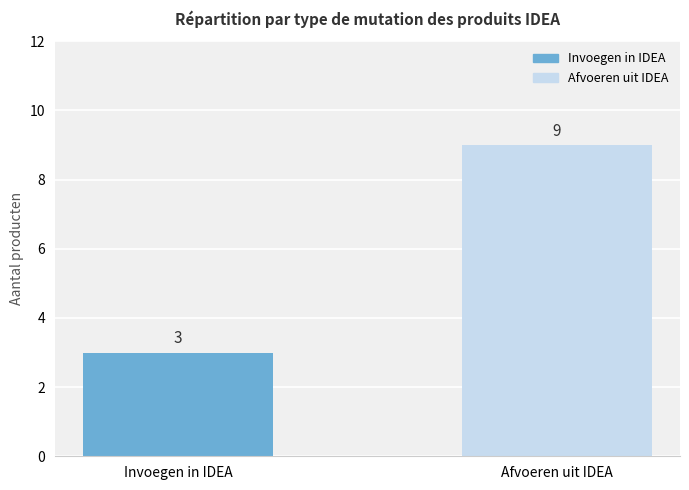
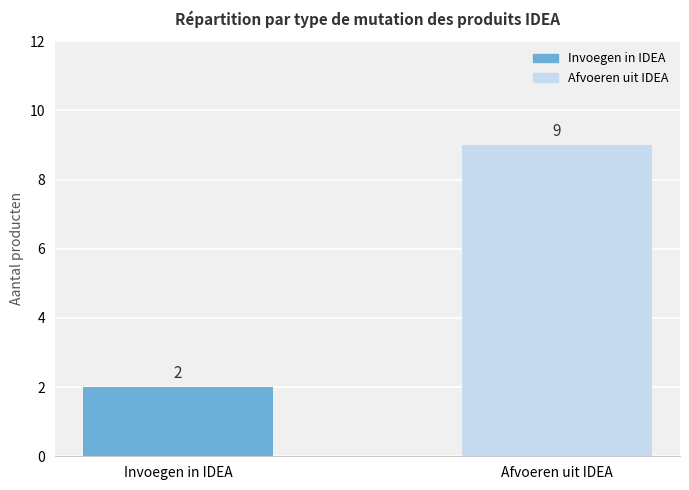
Invoegen in IDEA: 3 -> 2
